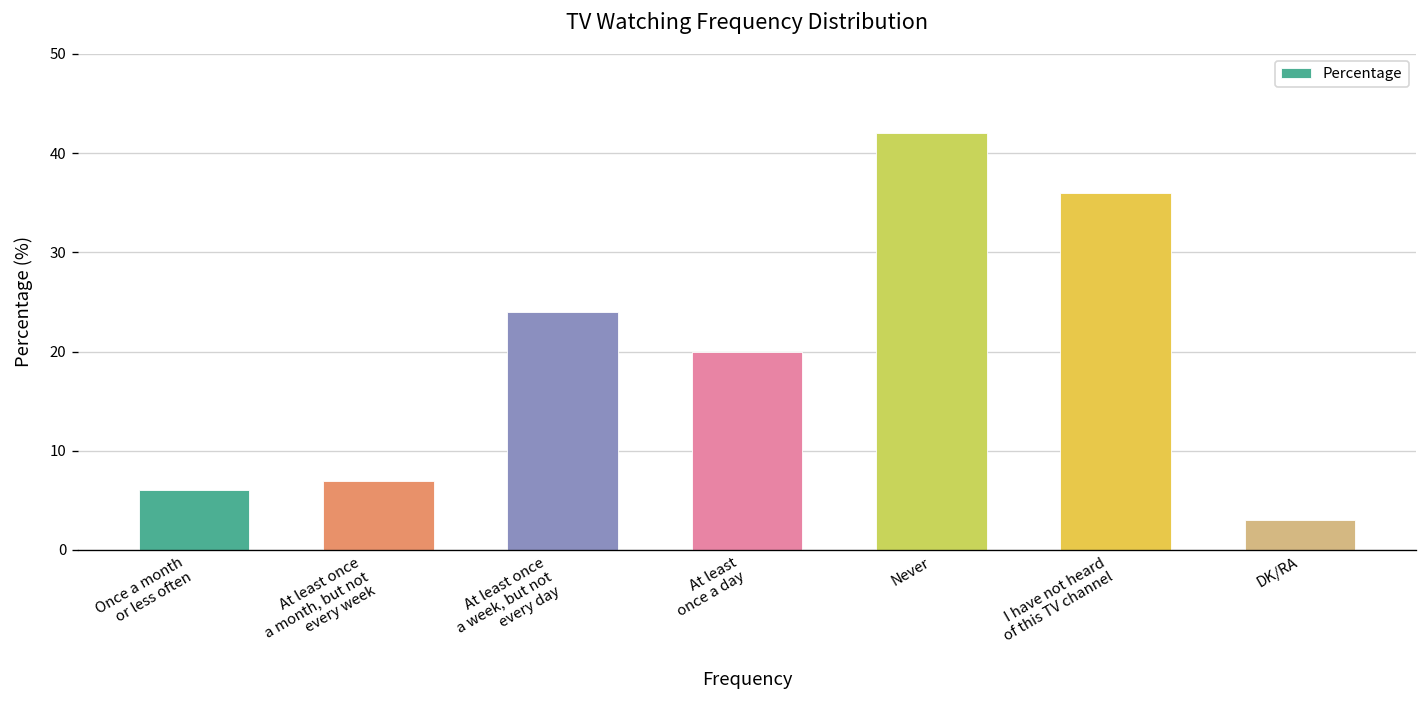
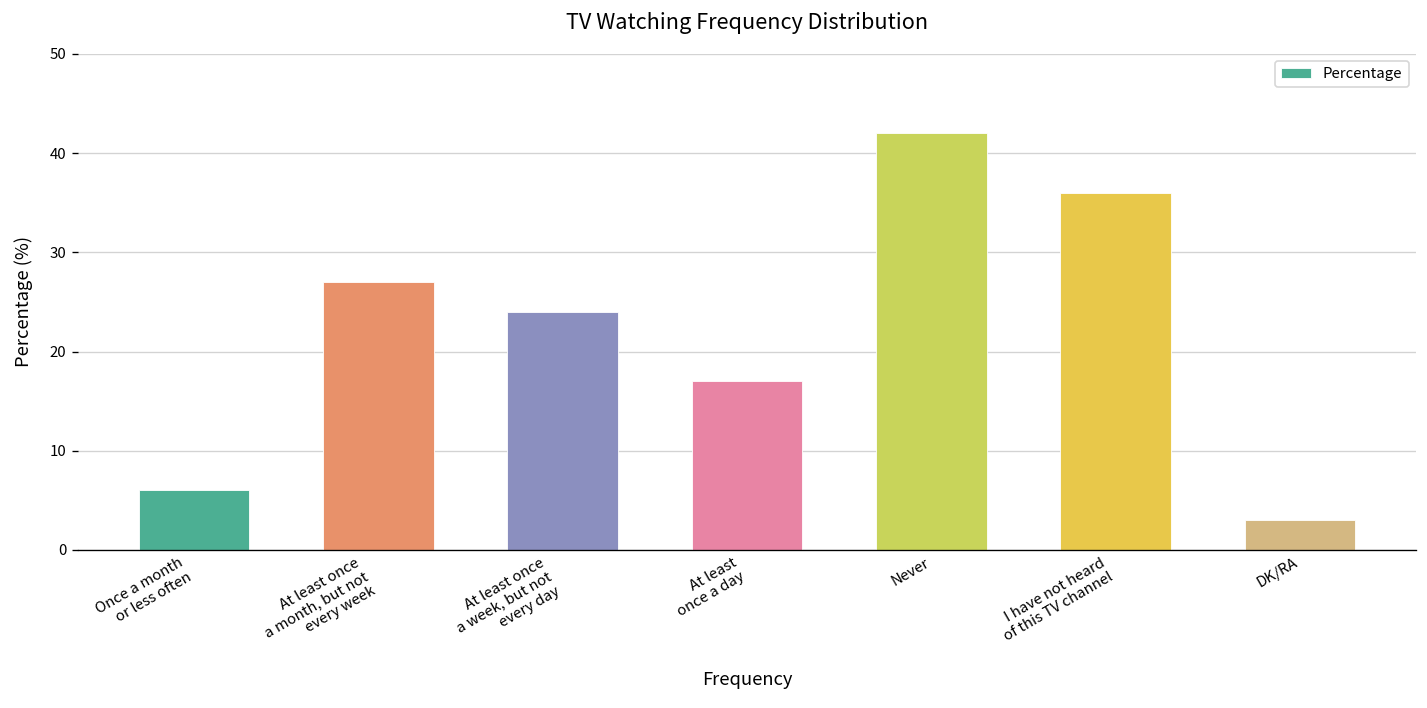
At least once a month, but not every week: 7 -> 27
At least once a day: 20 -> 17
